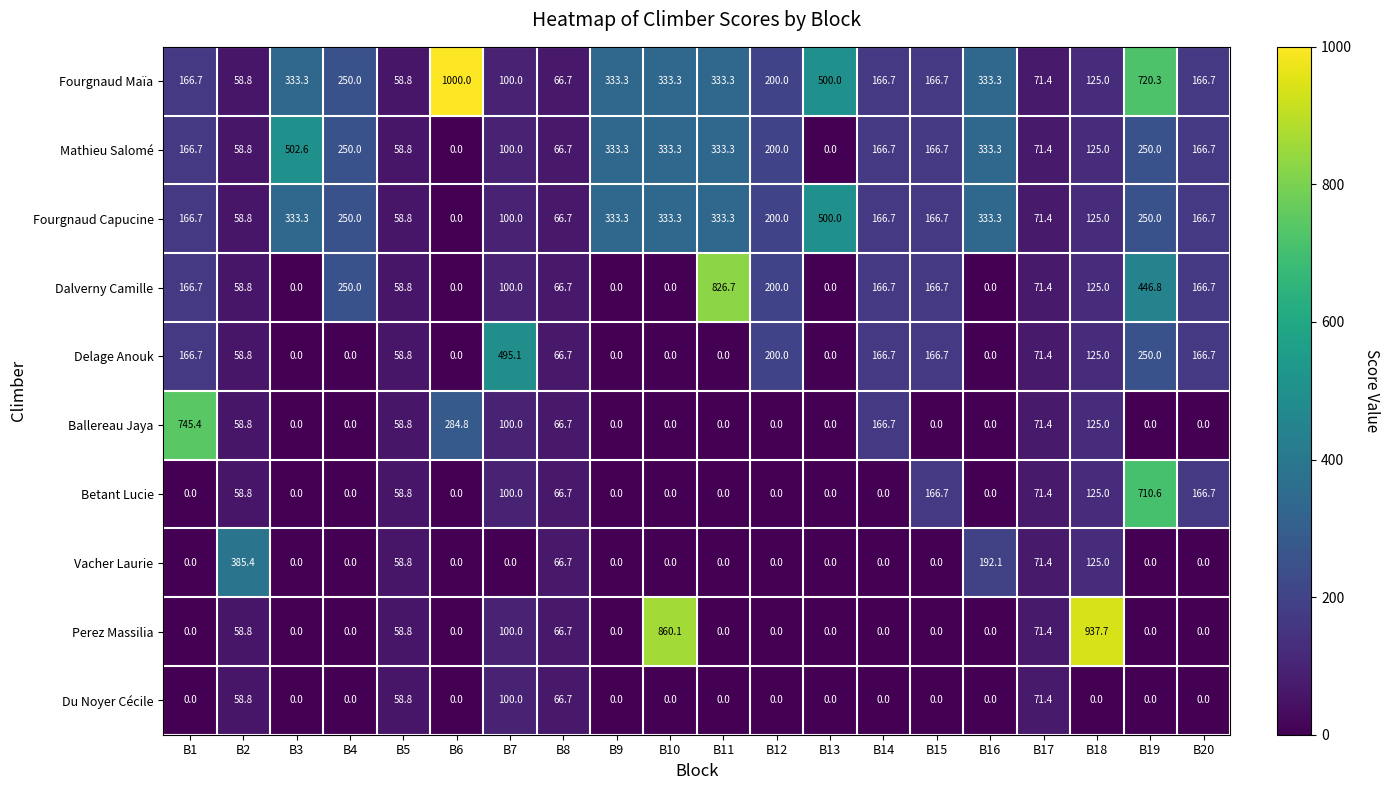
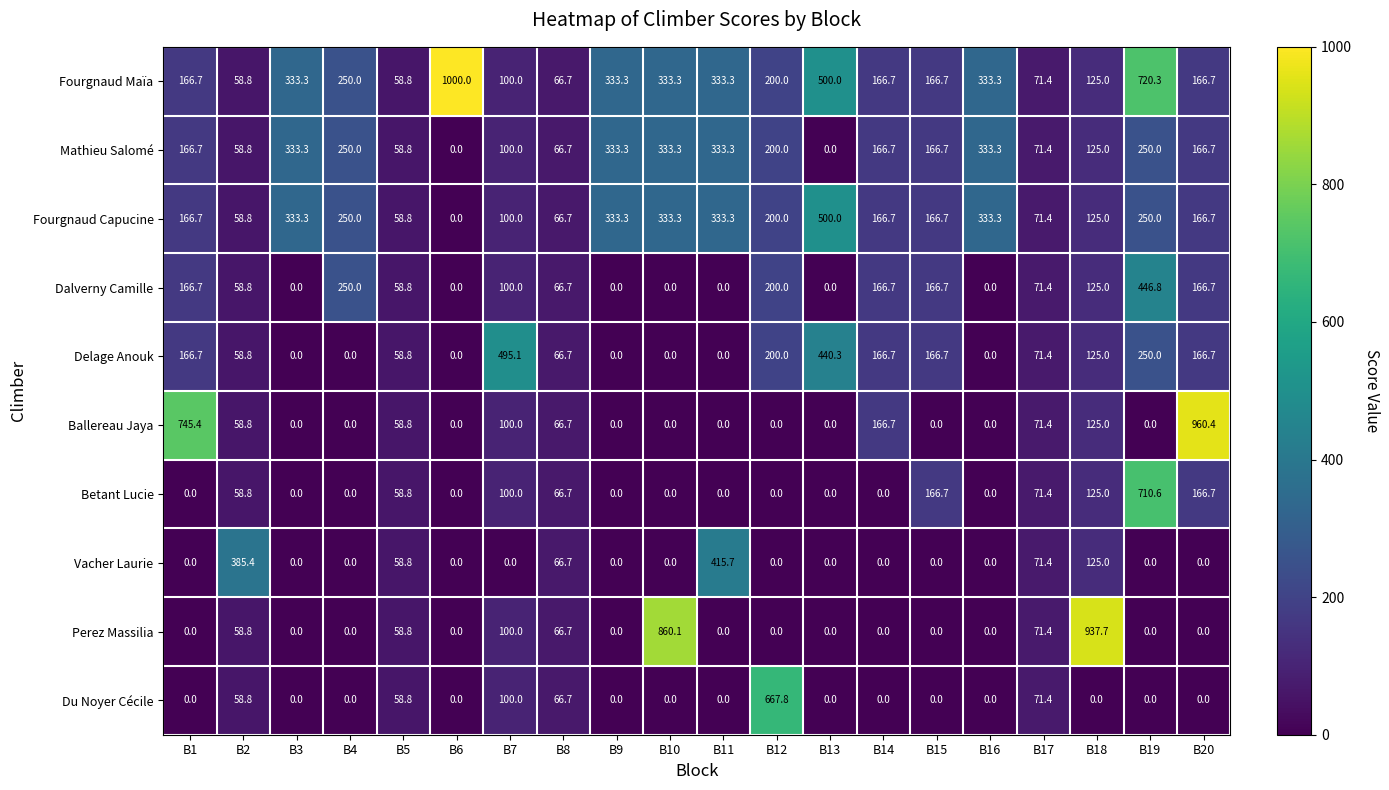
Mathieu Salomé, B3: 502.6 -> 333.3
Dalverny Camille, B11: 826.7 -> 0.0
Delage Anouk, B13: 0.0 -> 440.3
Ballereau Jaya, B6: 284.8 -> 0.0
Ballereau Jaya, B20: 0.0 -> 960.4
Vacher Laurie, B11: 0.0 -> 415.7
Vacher Laurie, B16: 192.1 -> 0.0
Du Noyer Cécile, B12: 0.0 -> 667.8
